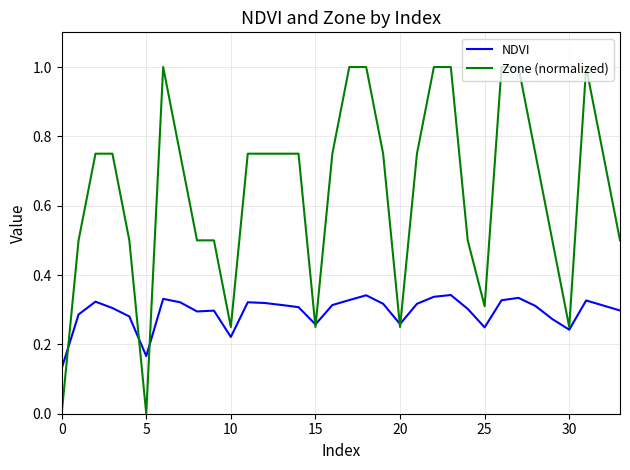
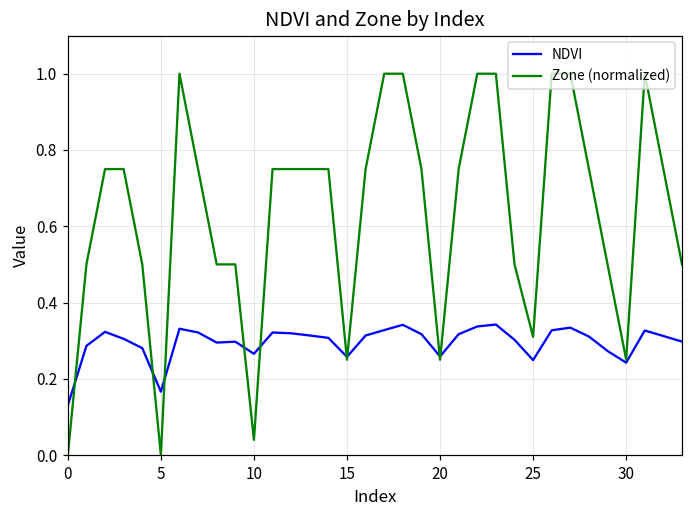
NDVI, 10: 0.22 -> 0.27
Zone (normalized), 10: 0.25 -> 0.04
